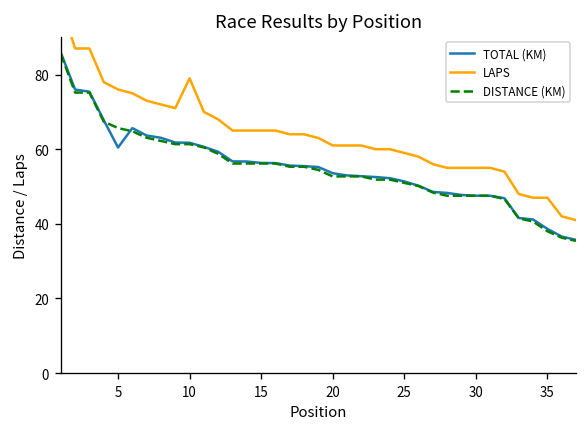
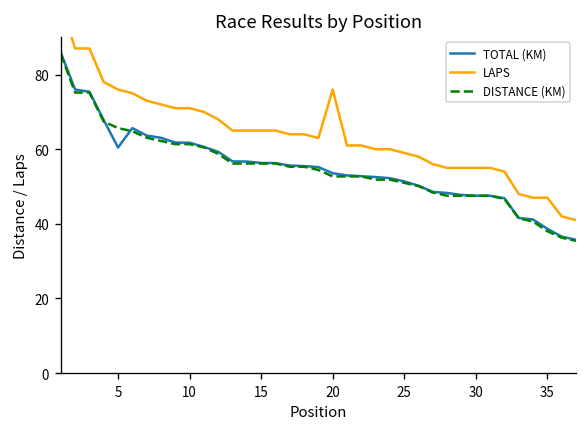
LAPS, 10: 79 -> 71
LAPS, 20: 61 -> 76
